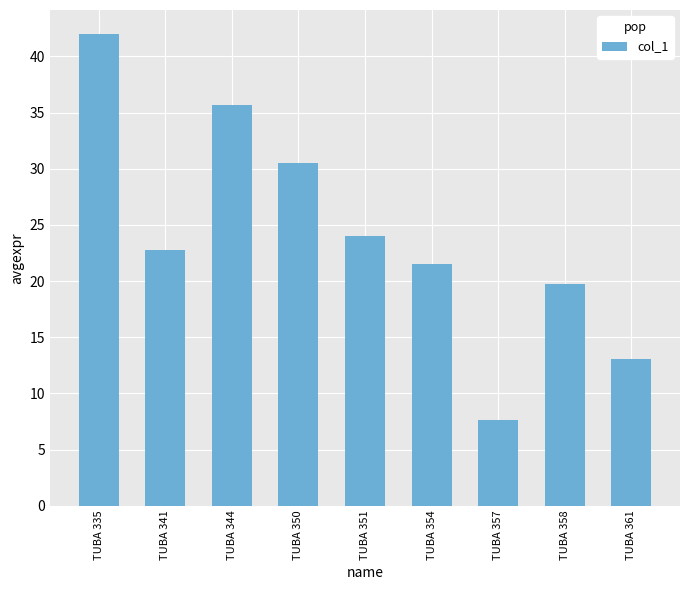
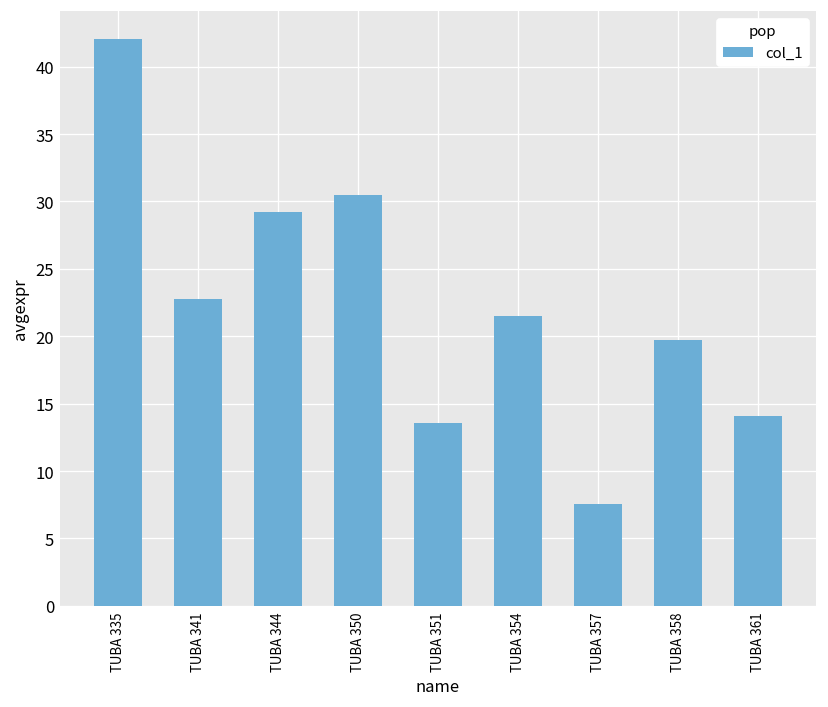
TUBA 344: 35.6 -> 29.2
TUBA 351: 24.0 -> 13.6
TUBA 361: 13.1 -> 14.1
